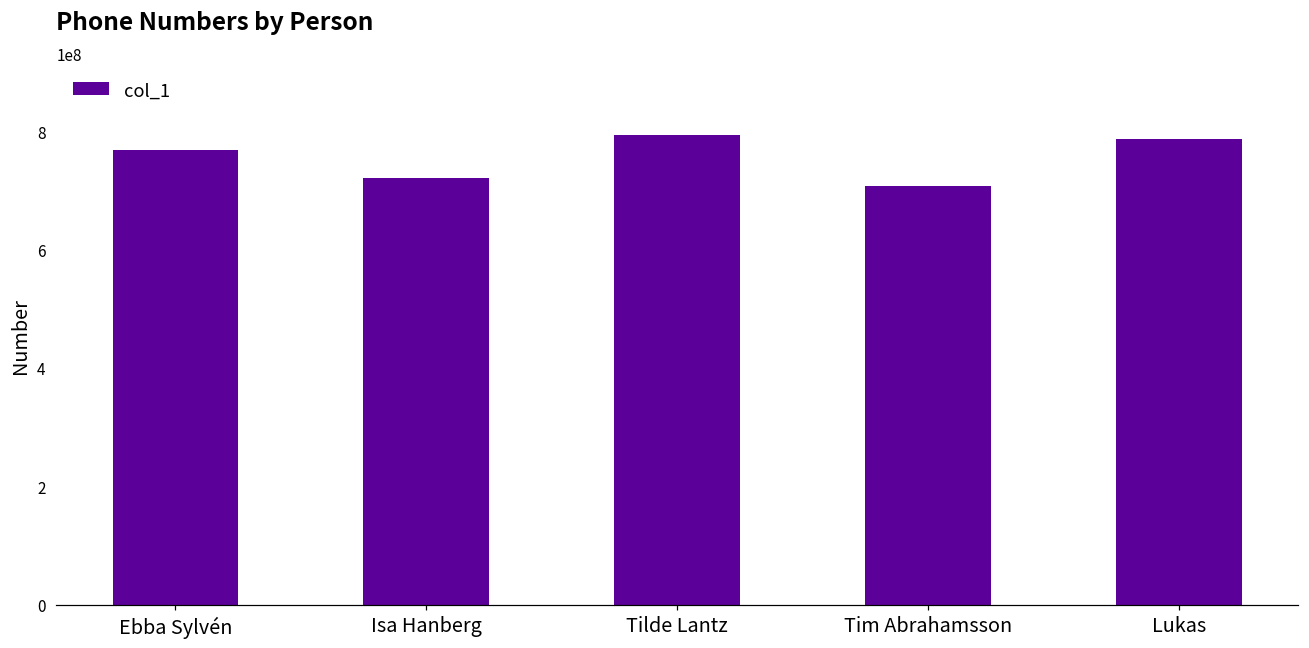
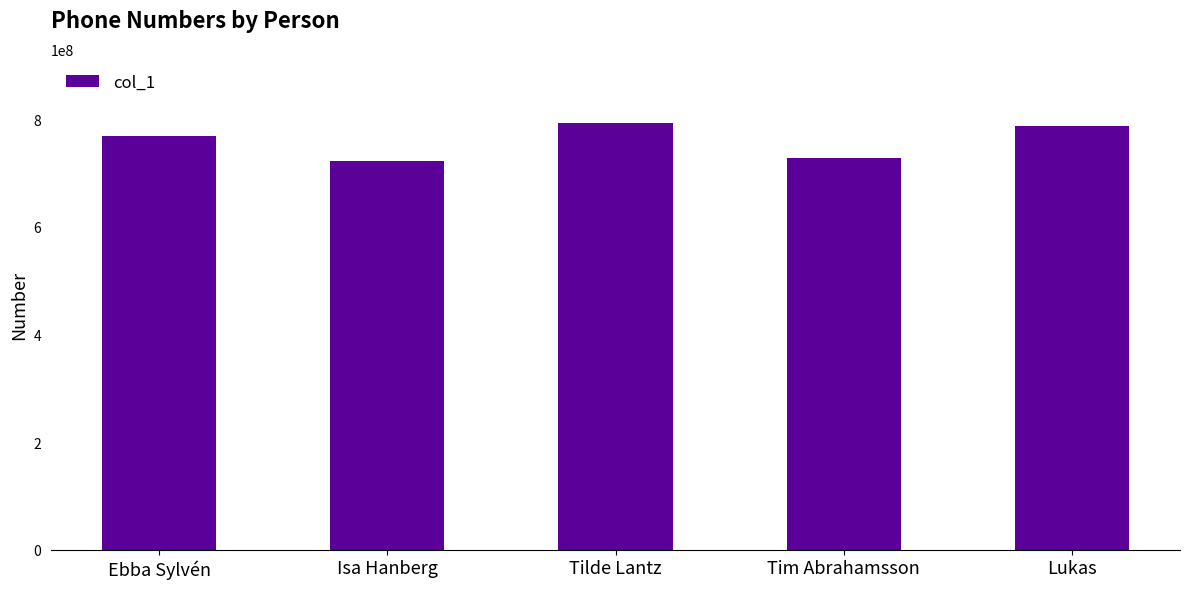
Tim Abrahamsson: 710000000 -> 730000000
